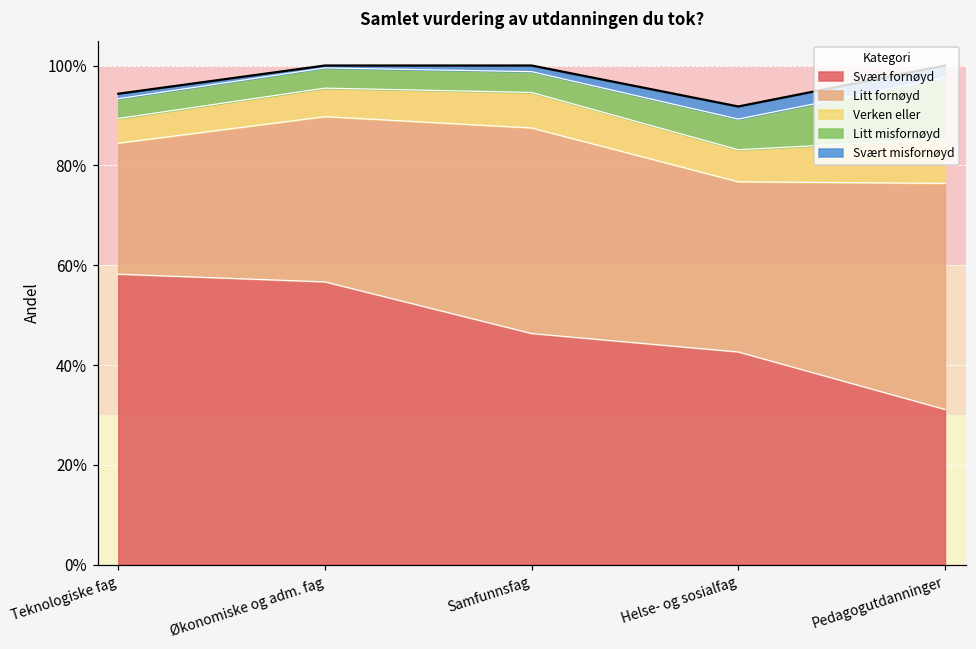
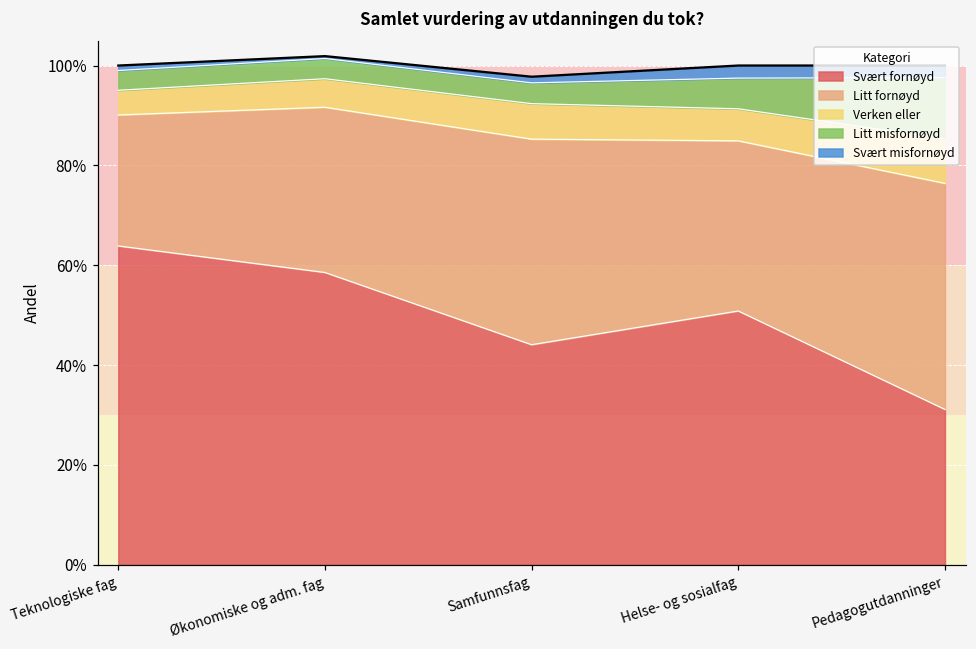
Svært fornøyd, Teknologiske fag: 58% -> 64%
Svært fornøyd, Økonomiske og adm. fag: 57% -> 59%
Svært fornøyd, Samfunnsfag: 46% -> 44%
Svært fornøyd, Helse- og sosialfag: 43% -> 51%
